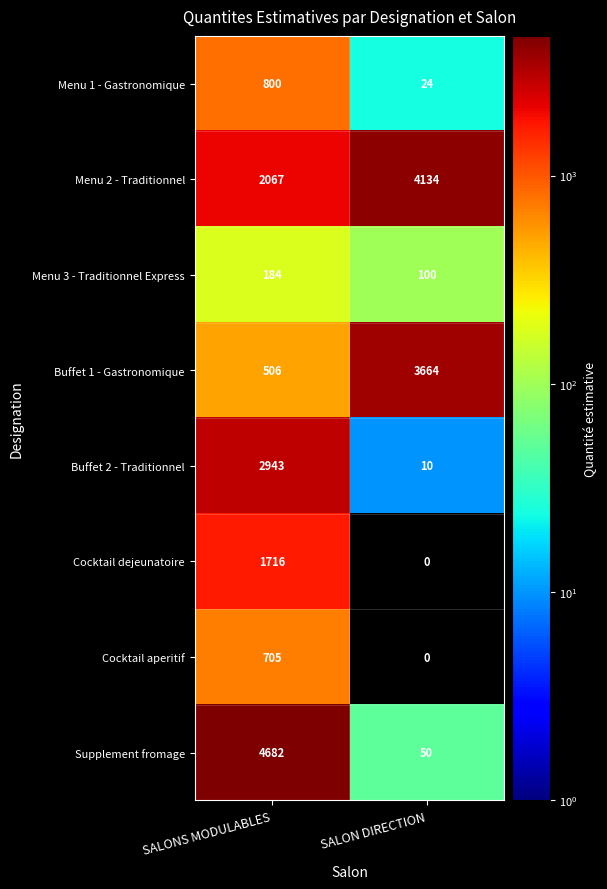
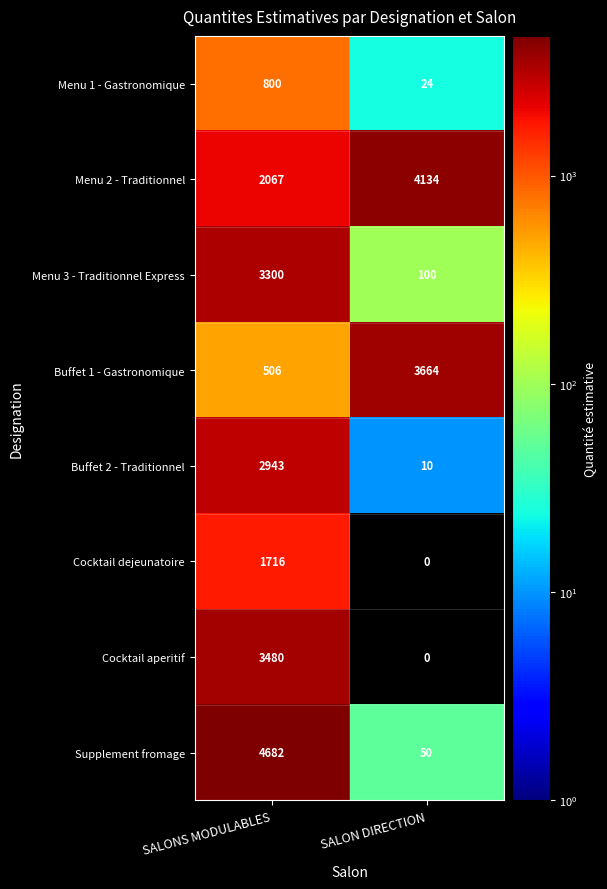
Menu 3 - Traditionnel Express, SALONS MODULABLES: 184 -> 3300
Cocktail aperitif, SALONS MODULABLES: 705 -> 3480
